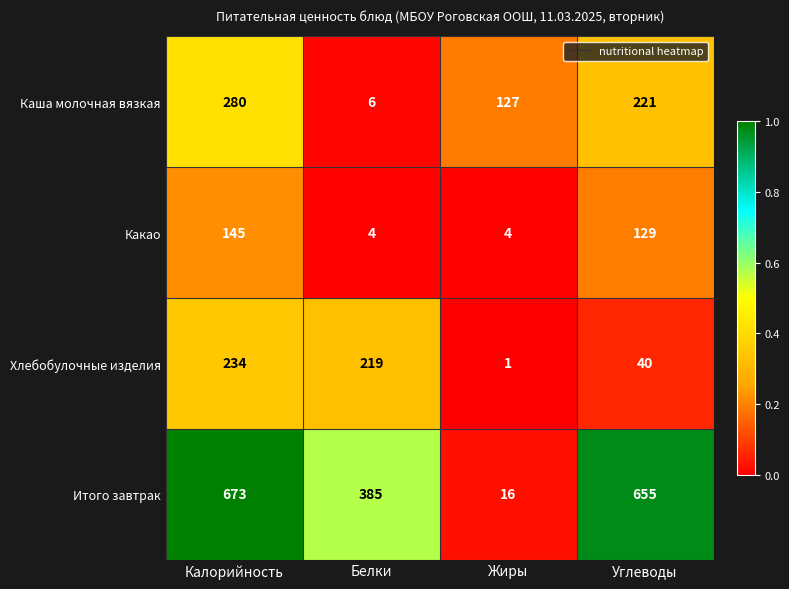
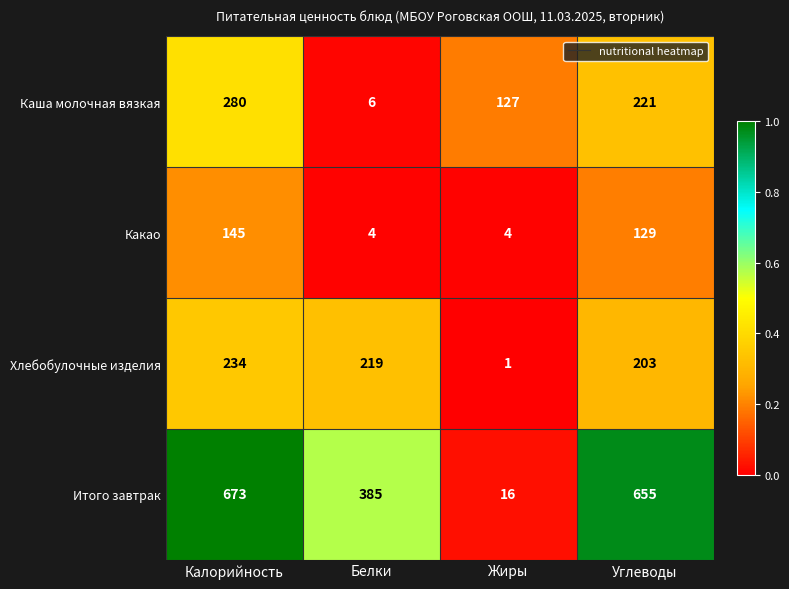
Хлебобулочные изделия, Углеводы: 40 -> 203
